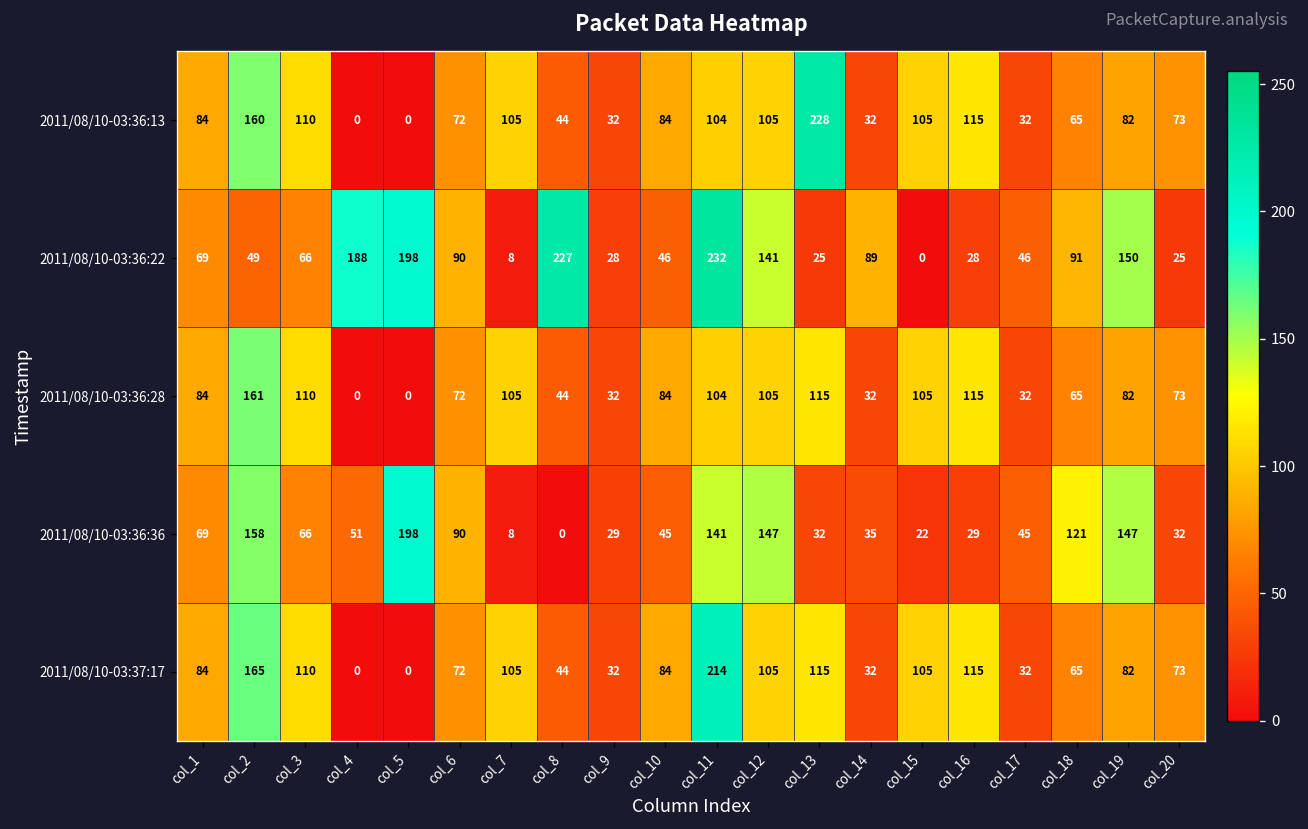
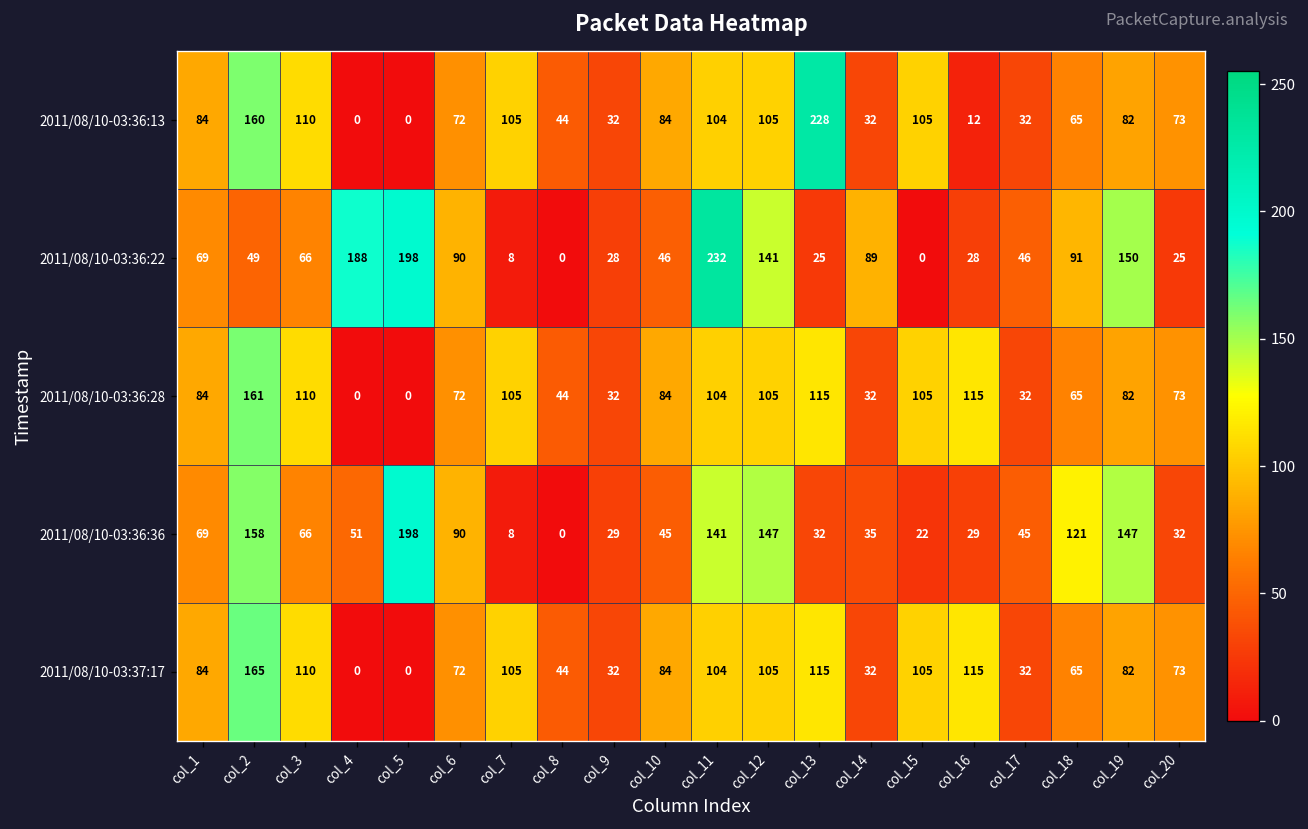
2011/08/10-03:36:13, col_16: 115 -> 12
2011/08/10-03:36:22, col_8: 227 -> 0
2011/08/10-03:37:17, col_11: 214 -> 104
